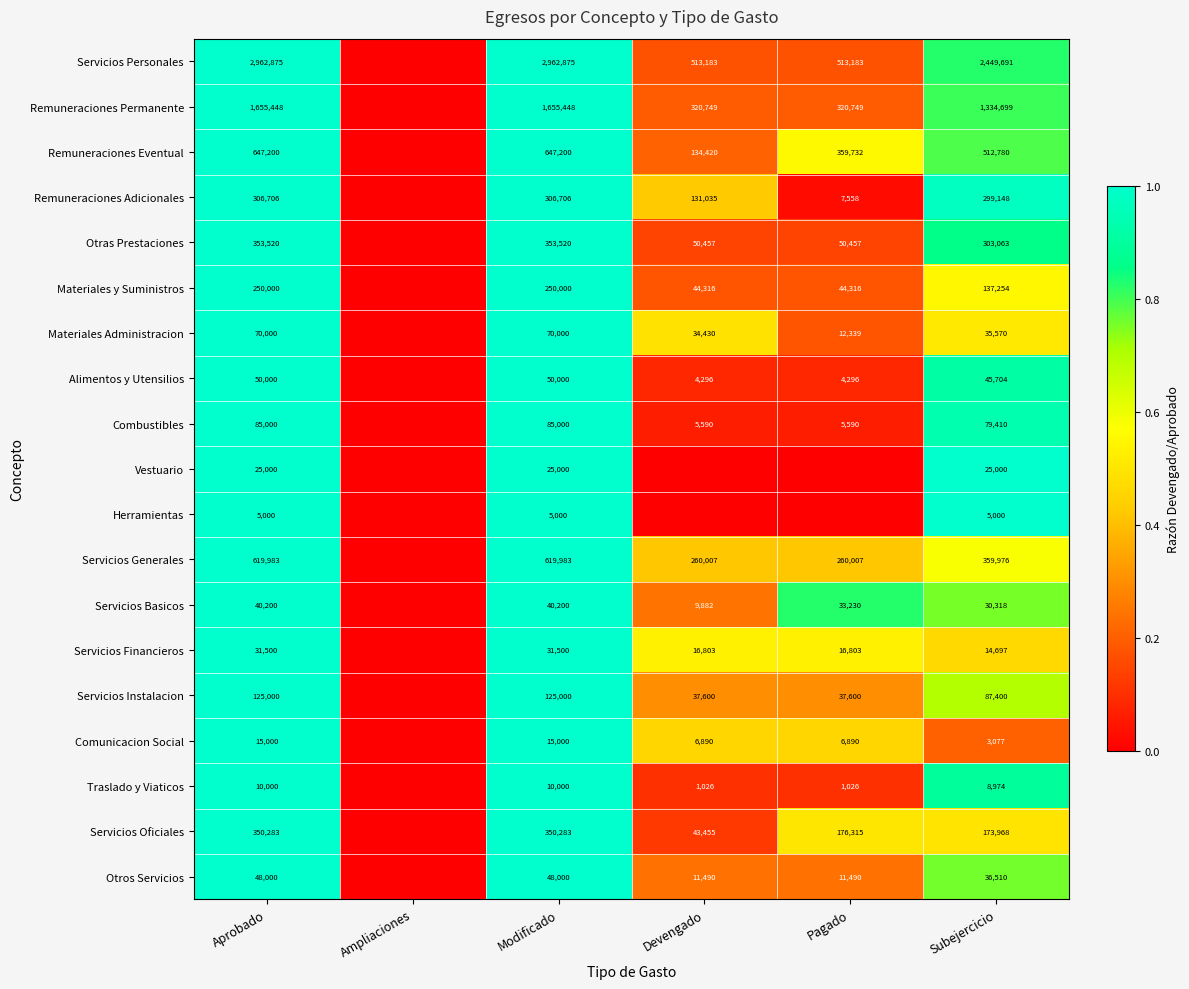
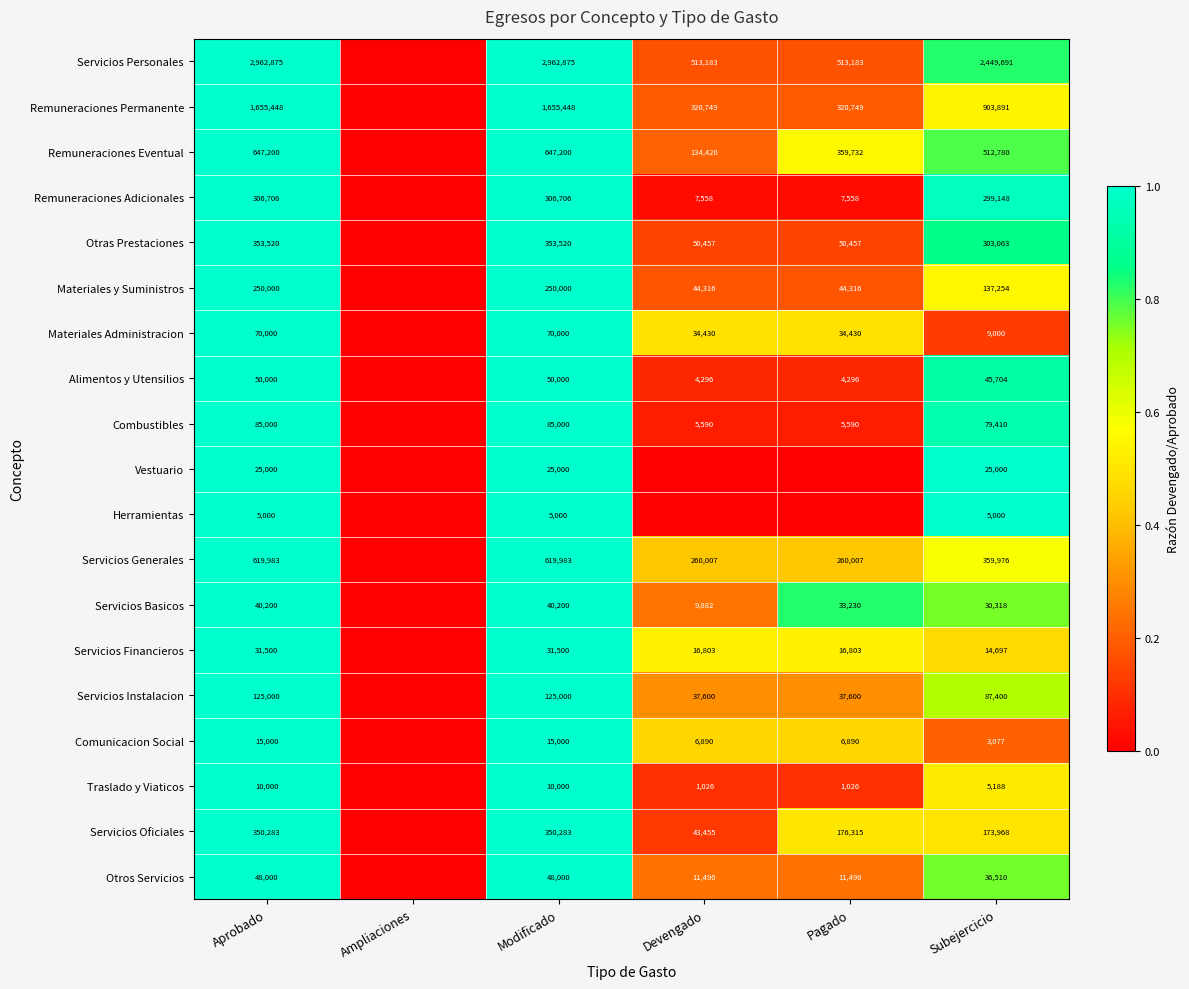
Remuneraciones Permanente, Subejercicio: 1,334,699 -> 903,891
Remuneraciones Adicionales, Devengado: 131,035 -> 7,558
Materiales Administracion, Pagado: 12,339 -> 34,430
Materiales Administracion, Subejercicio: 35,570 -> 9,000
Traslado y Viaticos, Subejercicio: 8,974 -> 5,188
